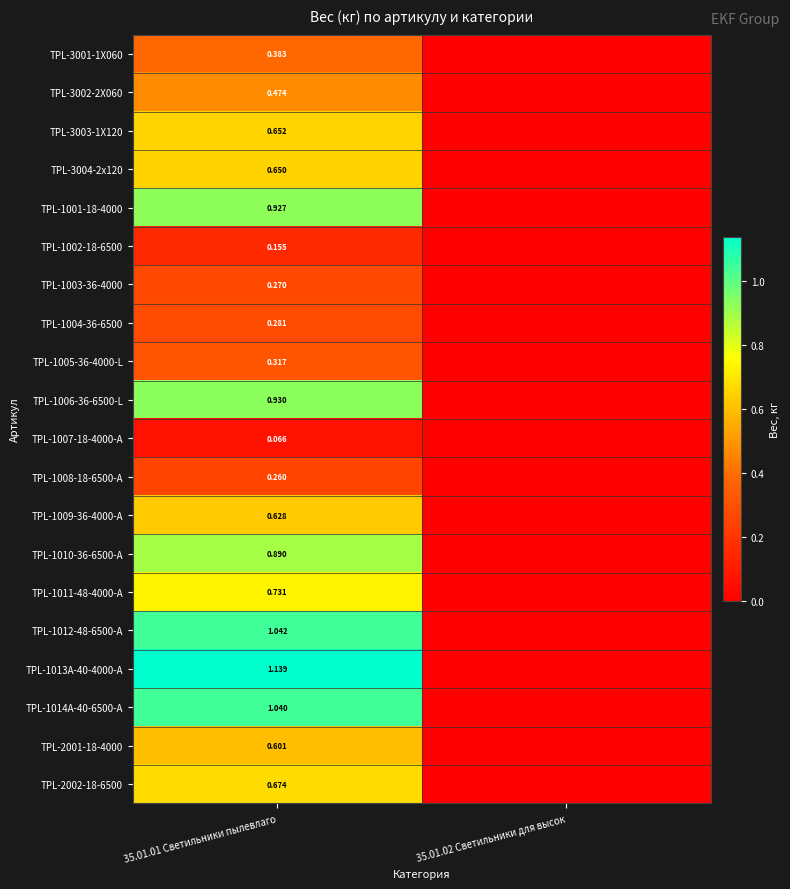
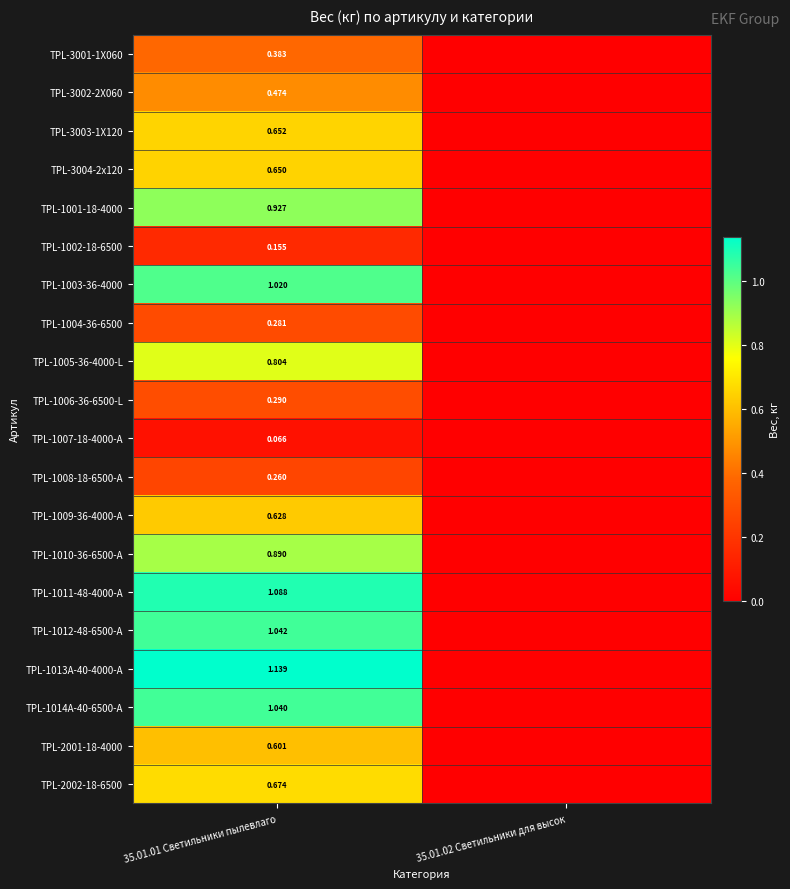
TPL-1003-36-4000, 35.01.01 Светильники пылевлаго: 0.270 -> 1.020
TPL-1005-36-4000-L, 35.01.01 Светильники пылевлаго: 0.317 -> 0.804
TPL-1006-36-6500-L, 35.01.01 Светильники пылевлаго: 0.930 -> 0.290
TPL-1011-48-4000-A, 35.01.01 Светильники пылевлаго: 0.731 -> 1.088
